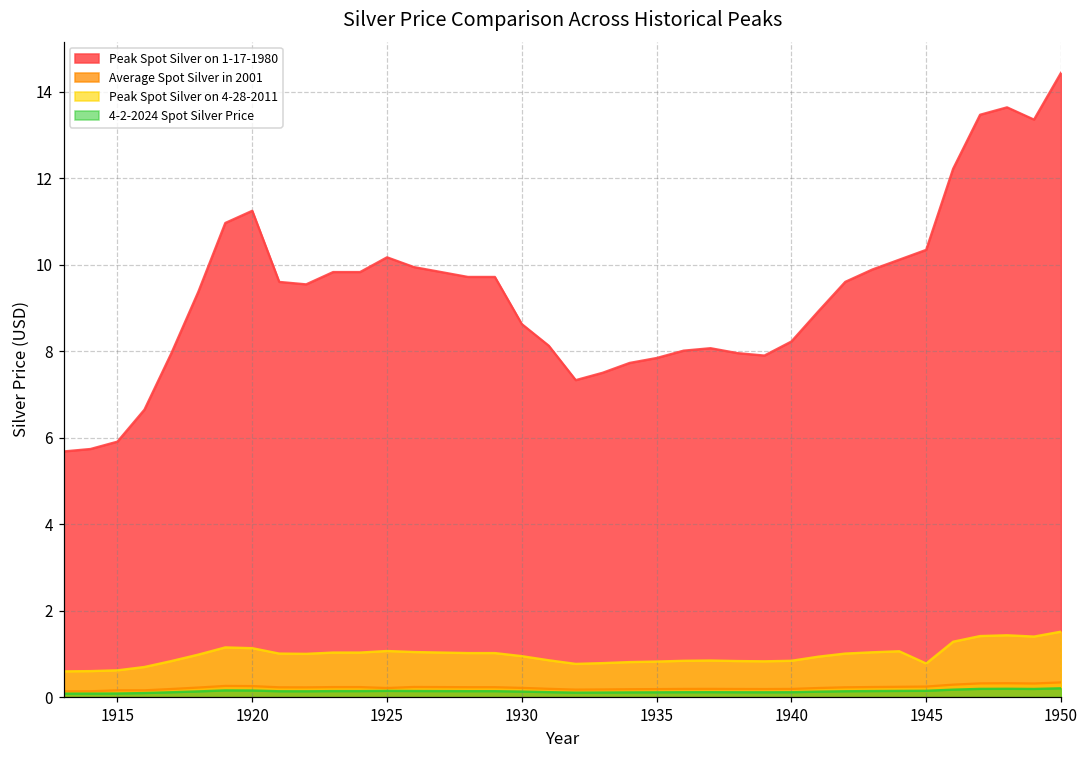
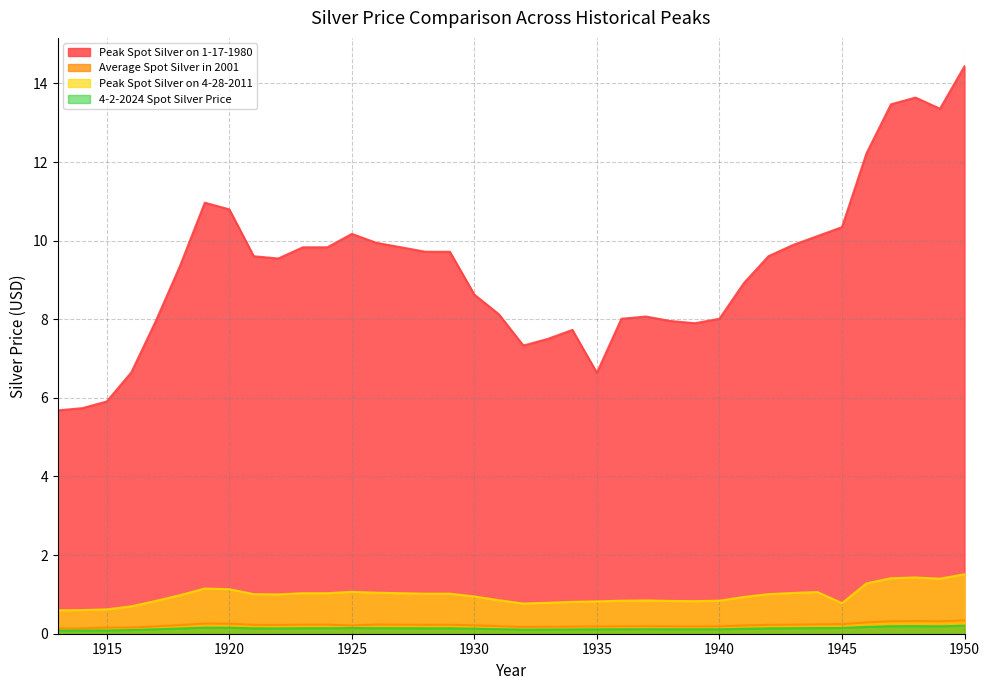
Peak Spot Silver on 1-17-1980, 1920: 11.2 -> 10.8
Peak Spot Silver on 1-17-1980, 1935: 7.8 -> 6.6
Peak Spot Silver on 1-17-1980, 1940: 8.2 -> 8.0
